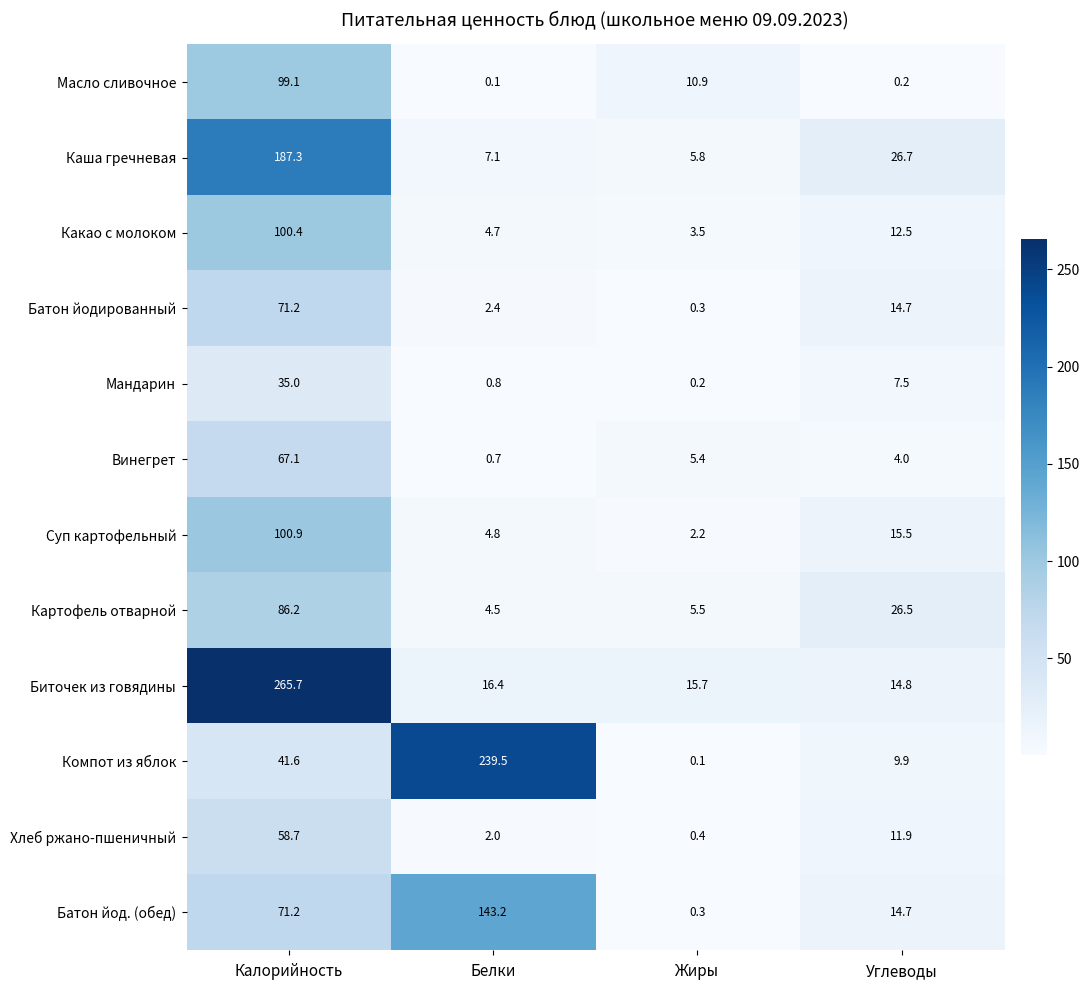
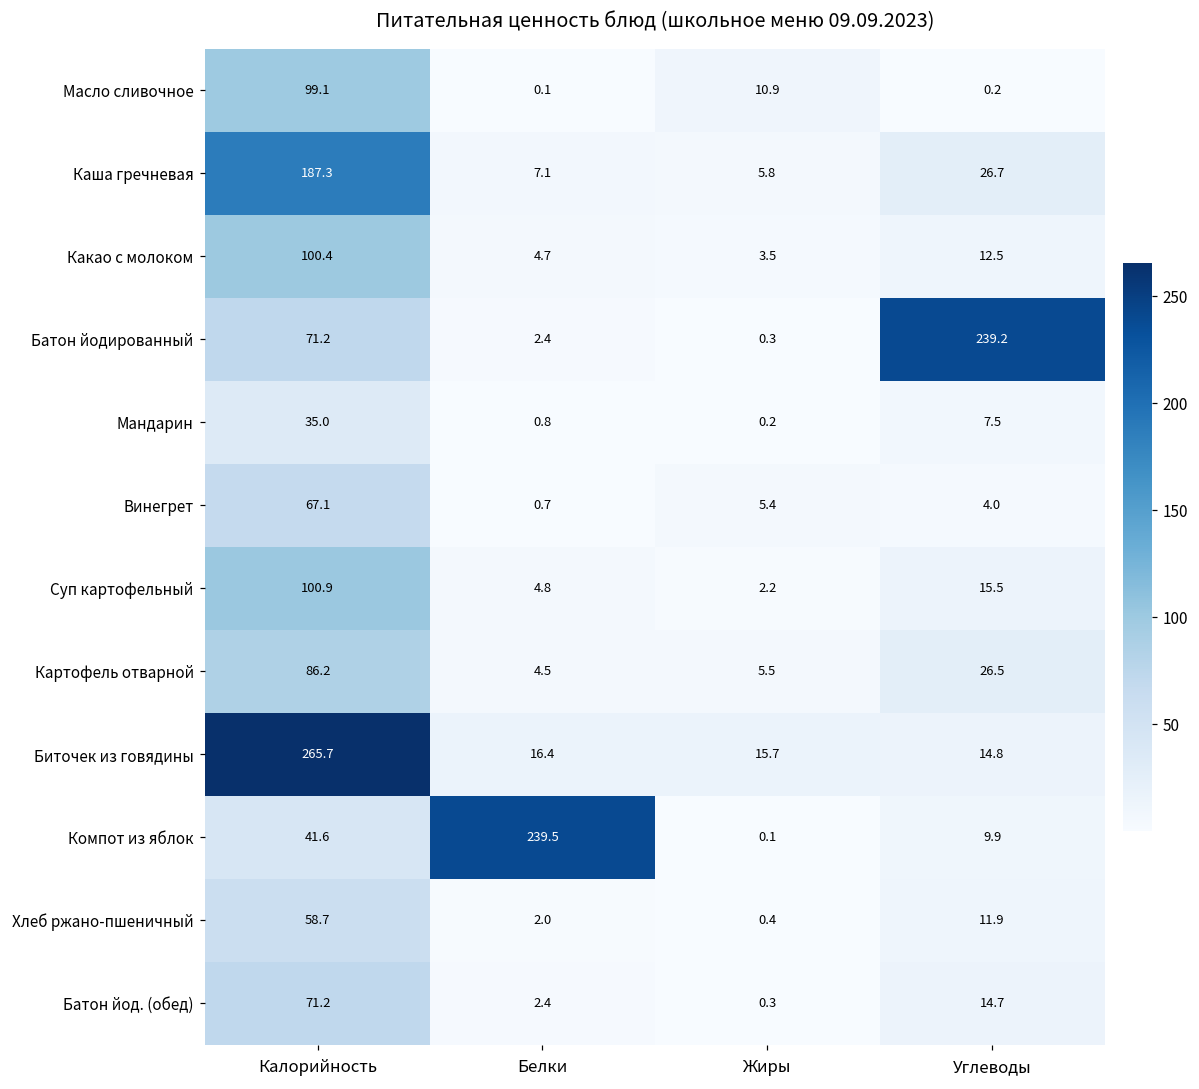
Батон йодированный, Углеводы: 14.7 -> 239.2
Батон йод. (обед), Белки: 143.2 -> 2.4
